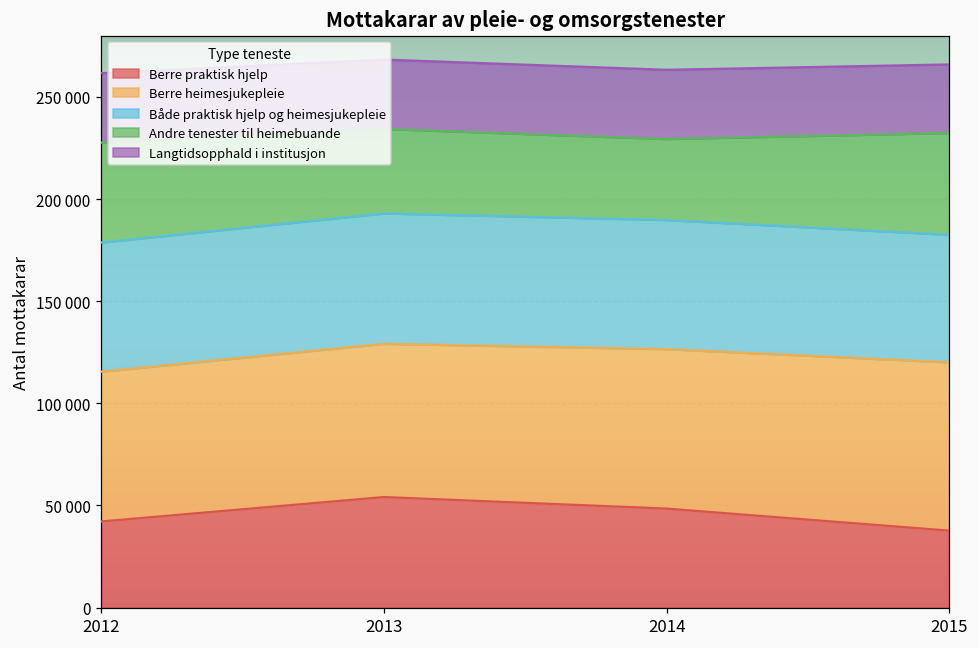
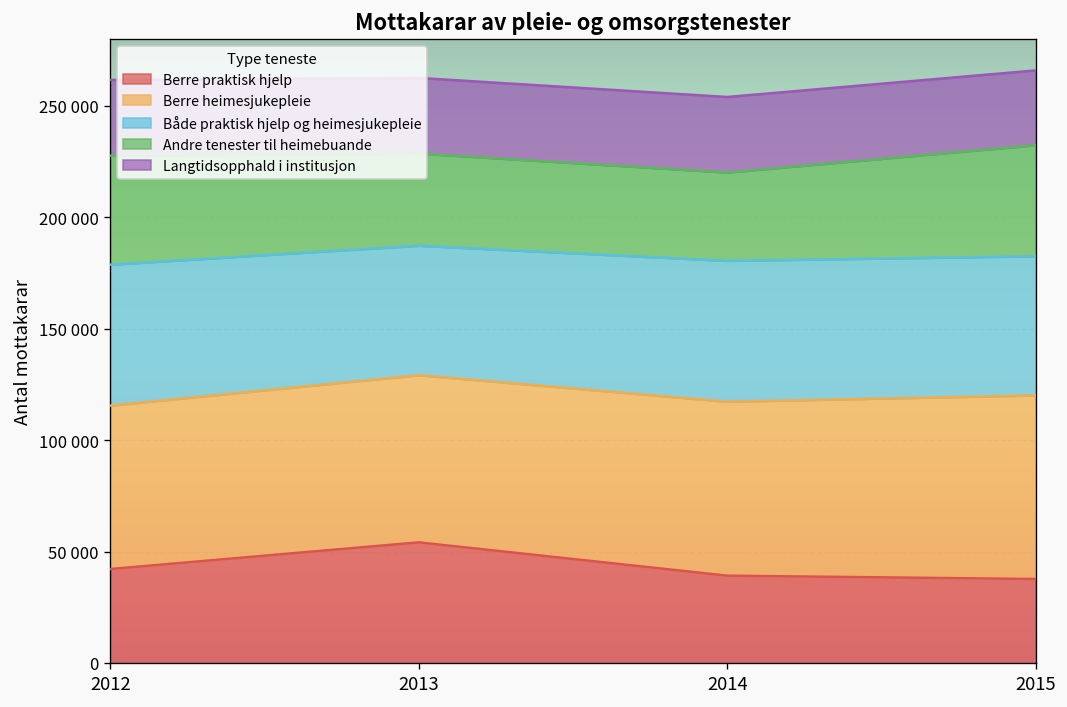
Både praktisk hjelp og heimesjukepleie, 2013: 64000 -> 58000
Berre praktisk hjelp, 2014: 48000 -> 39000
